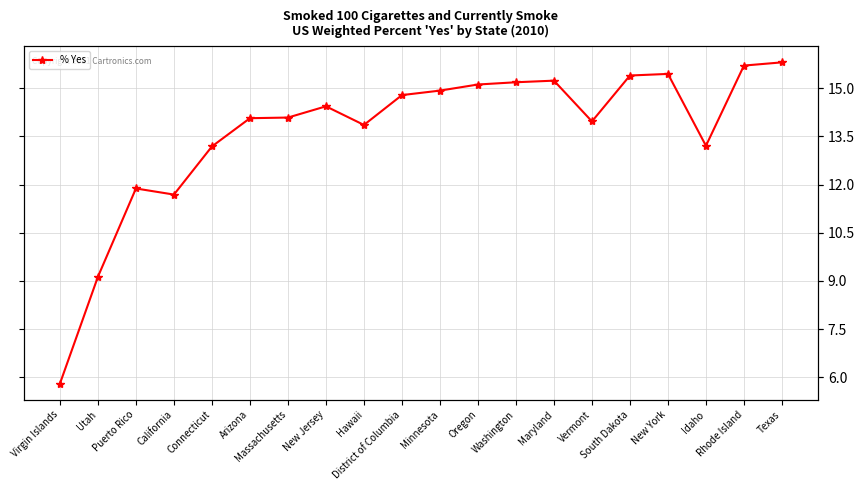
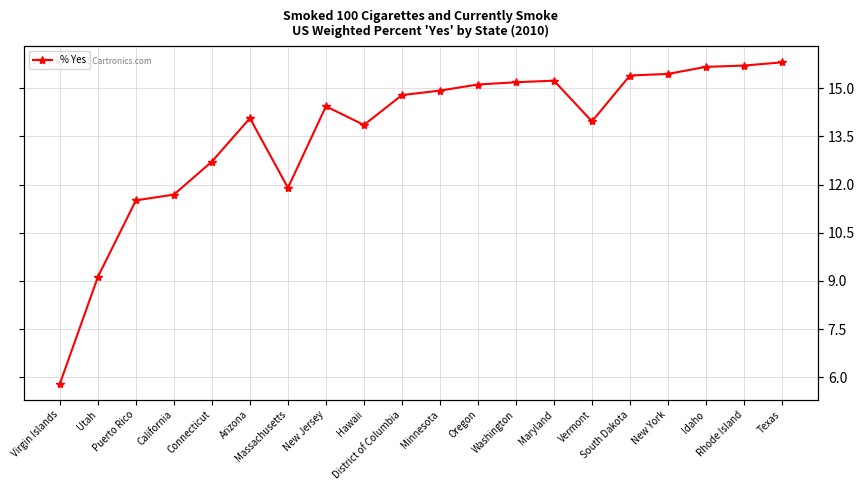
Puerto Rico: 11.9 -> 11.5
Connecticut: 13.2 -> 12.7
Massachusetts: 14.1 -> 11.9
Idaho: 13.2 -> 15.7
